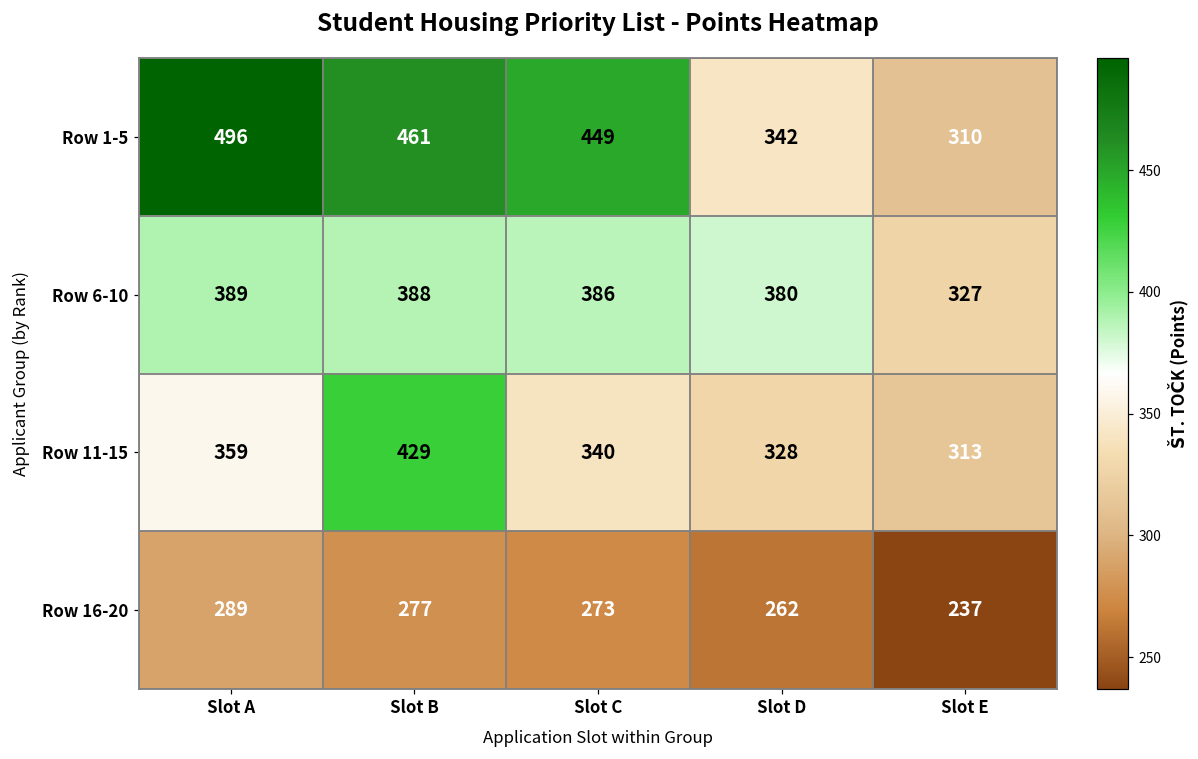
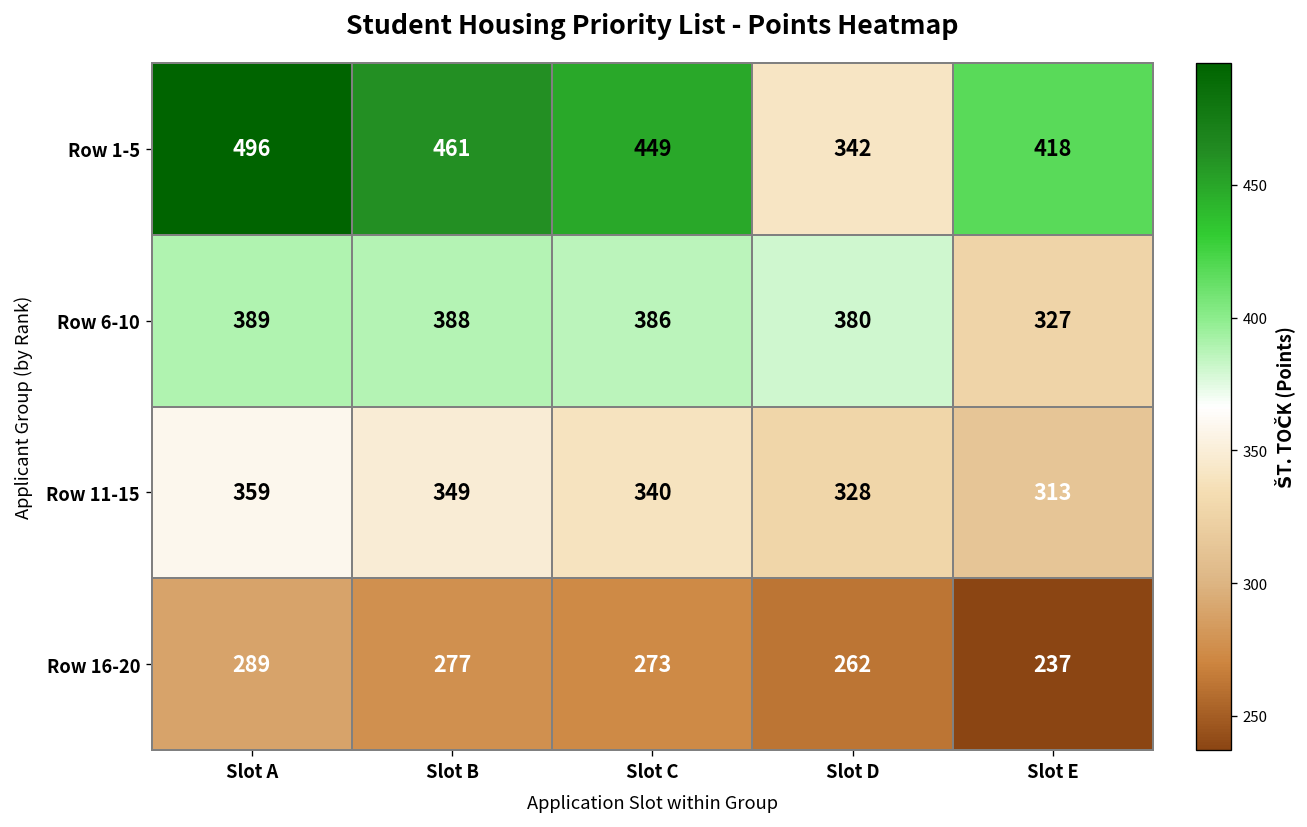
Row 1-5, Slot E: 310 -> 418
Row 11-15, Slot B: 429 -> 349
